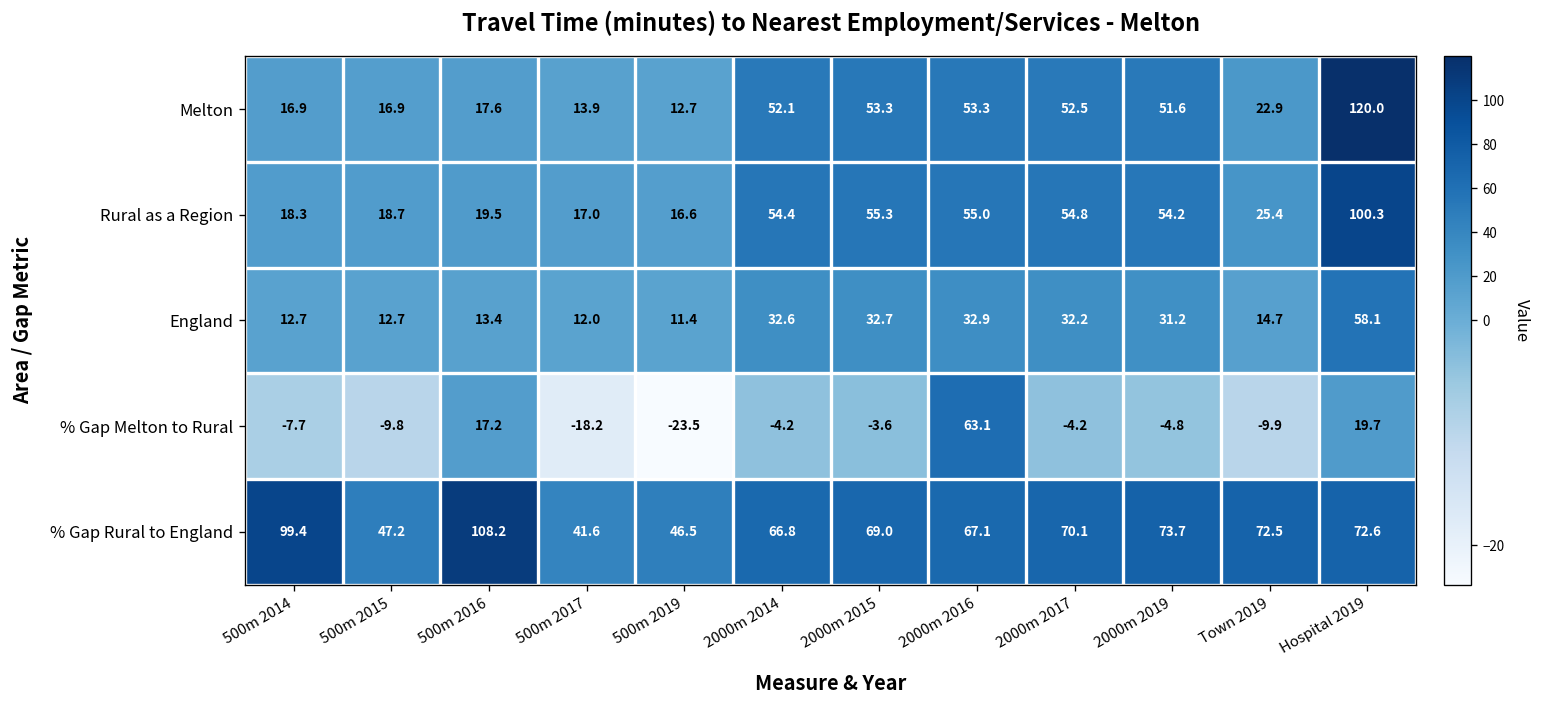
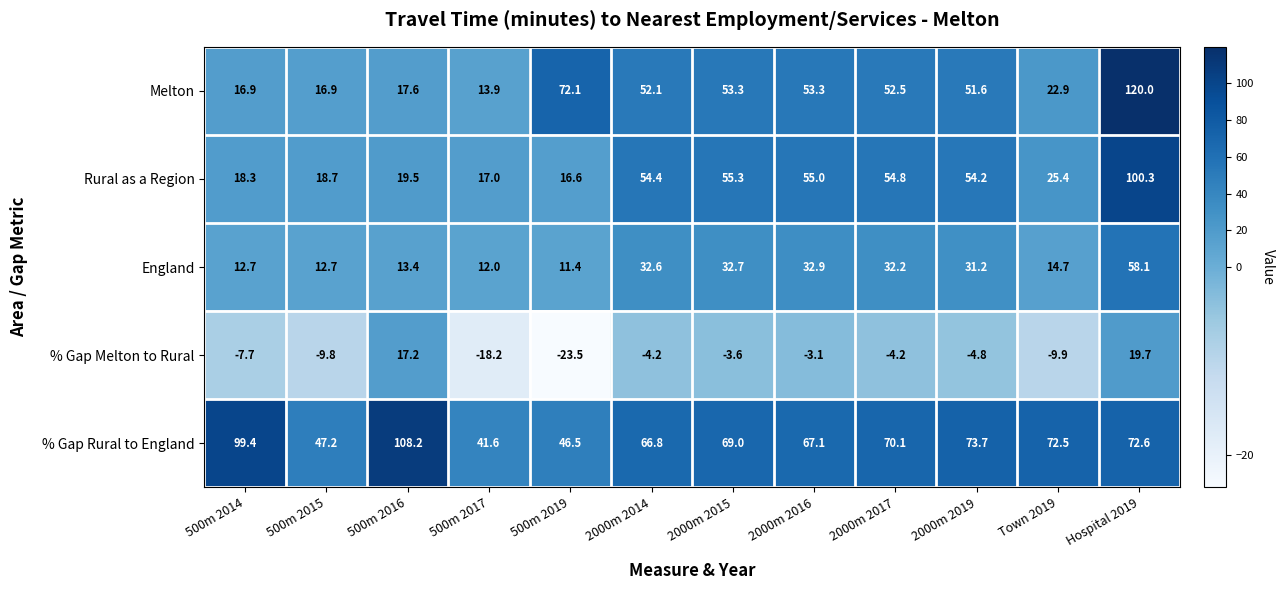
Melton, 500m 2019: 12.7 -> 72.1
% Gap Melton to Rural, 2000m 2016: 63.1 -> -3.1
